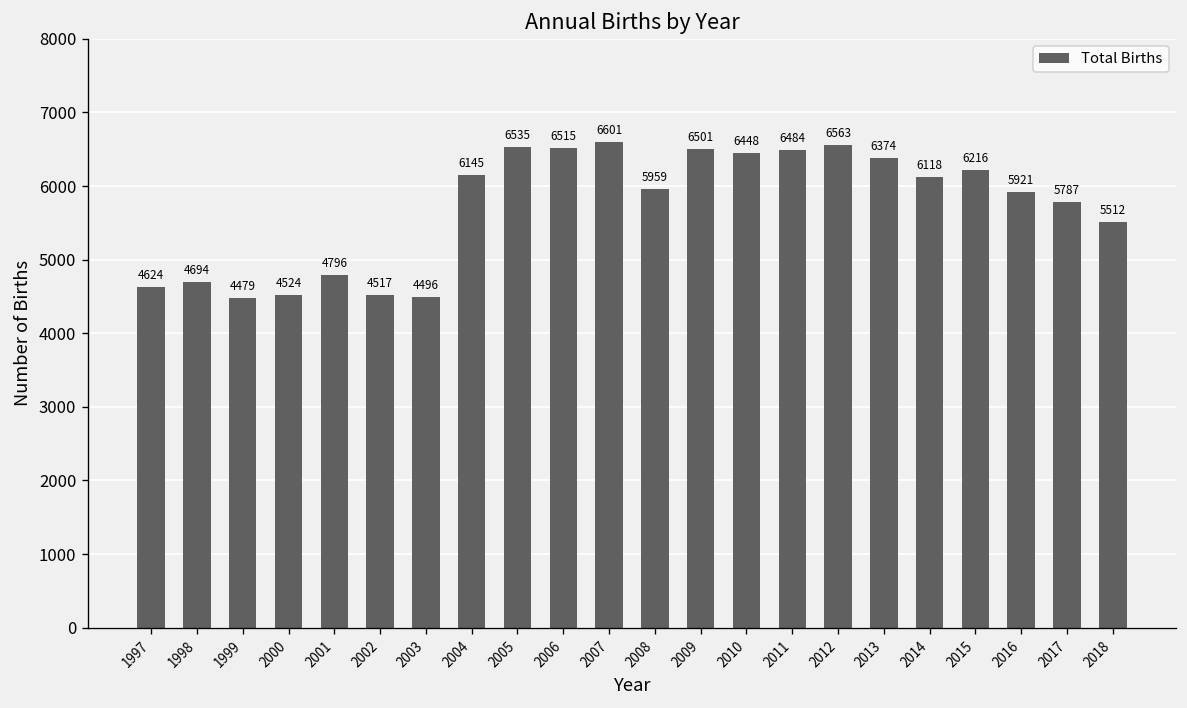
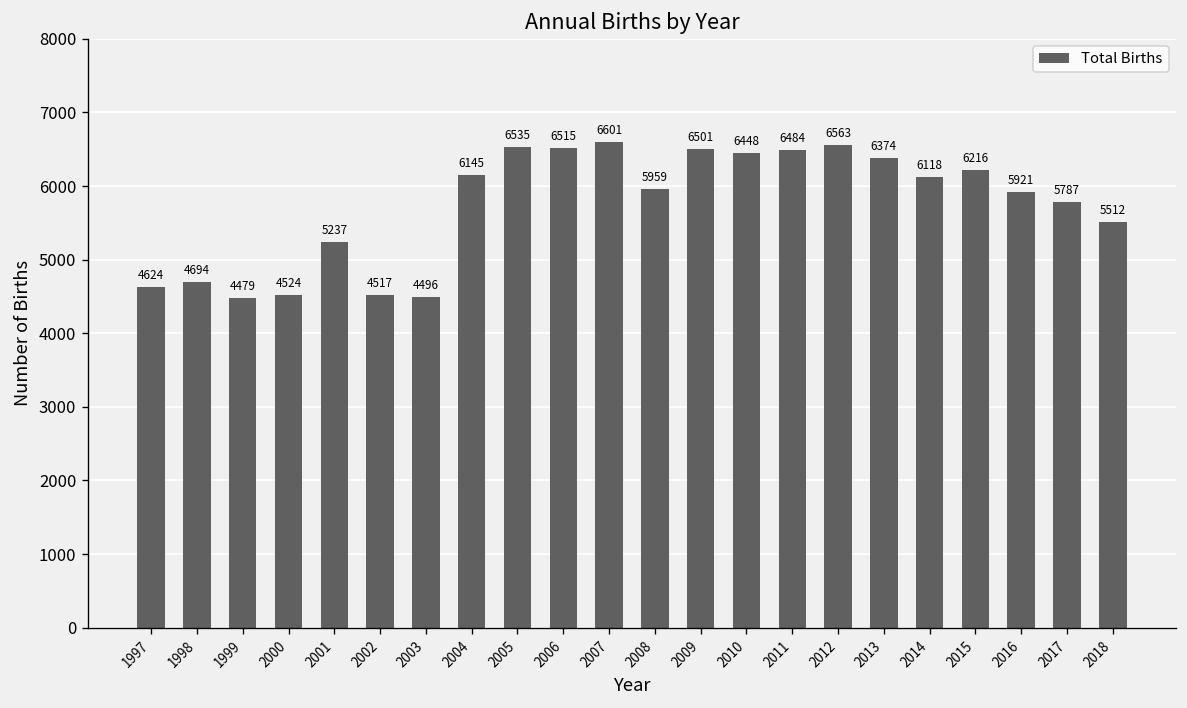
2001: 4796 -> 5237
